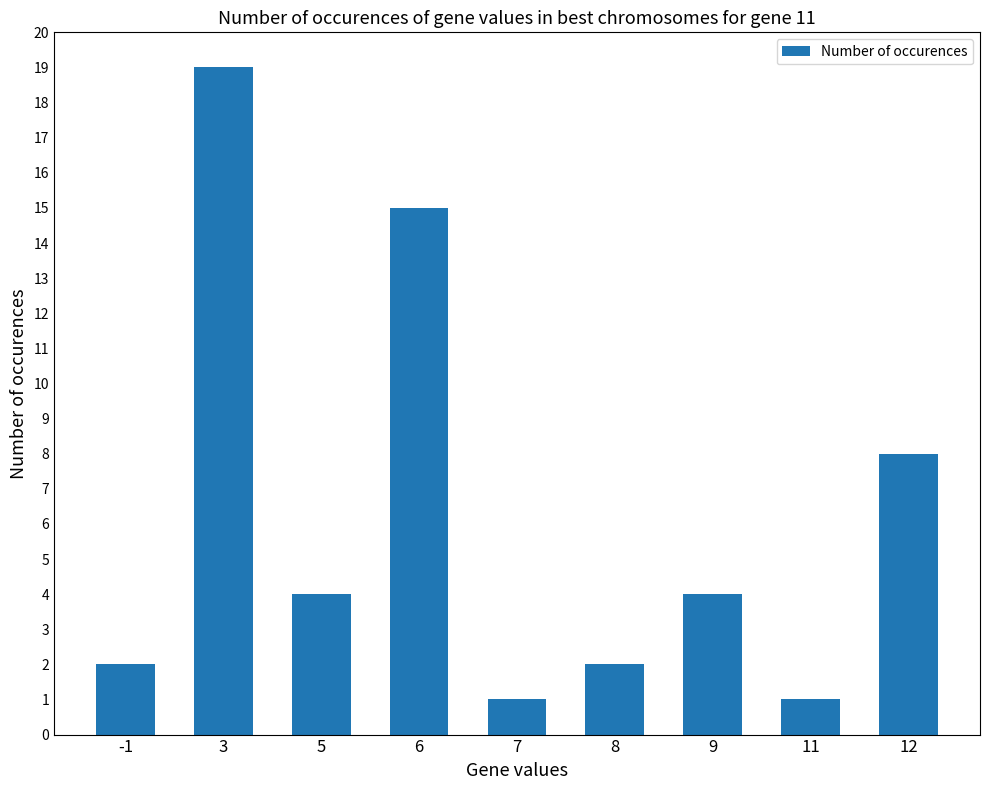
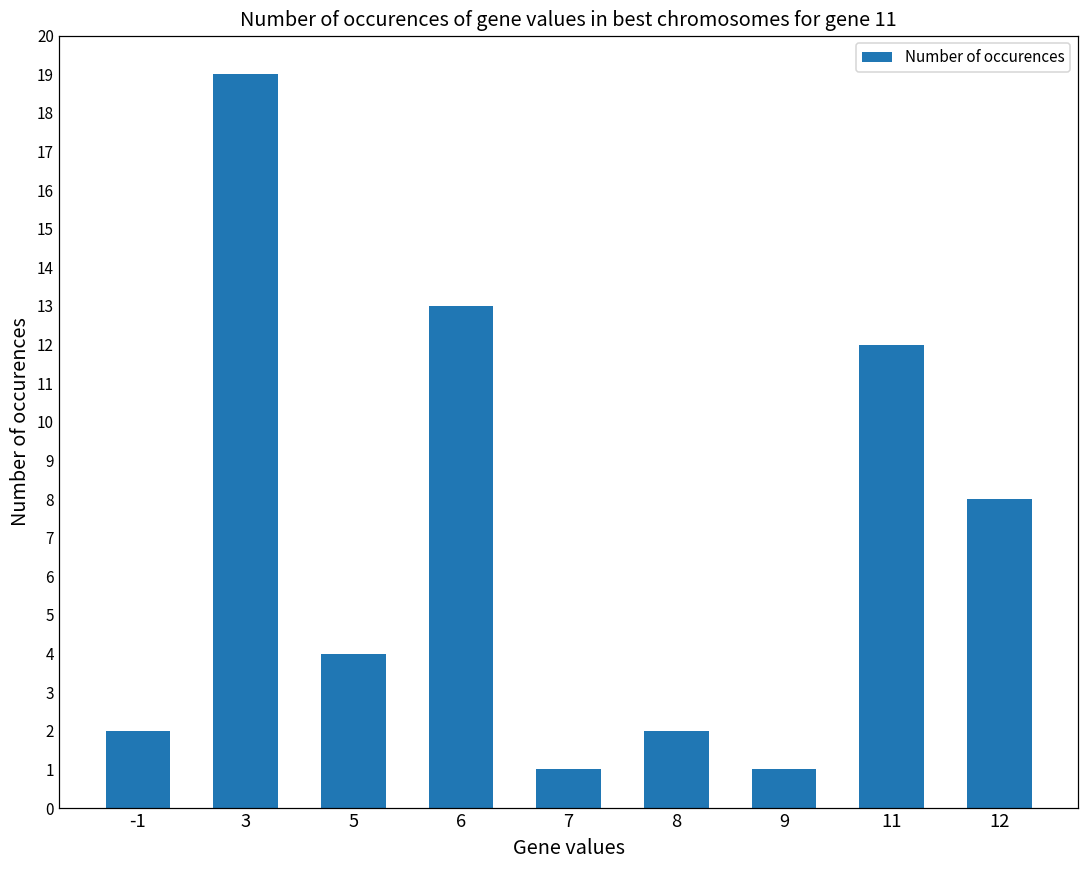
6: 15 -> 13
9: 4 -> 1
11: 1 -> 12
